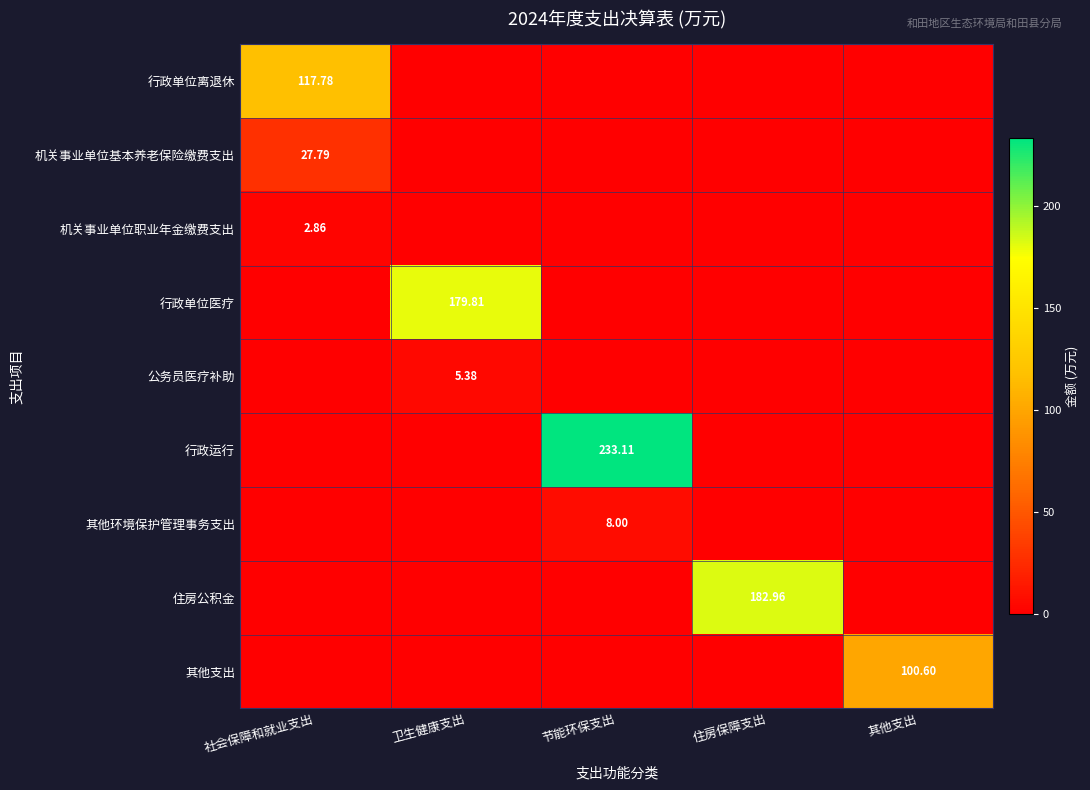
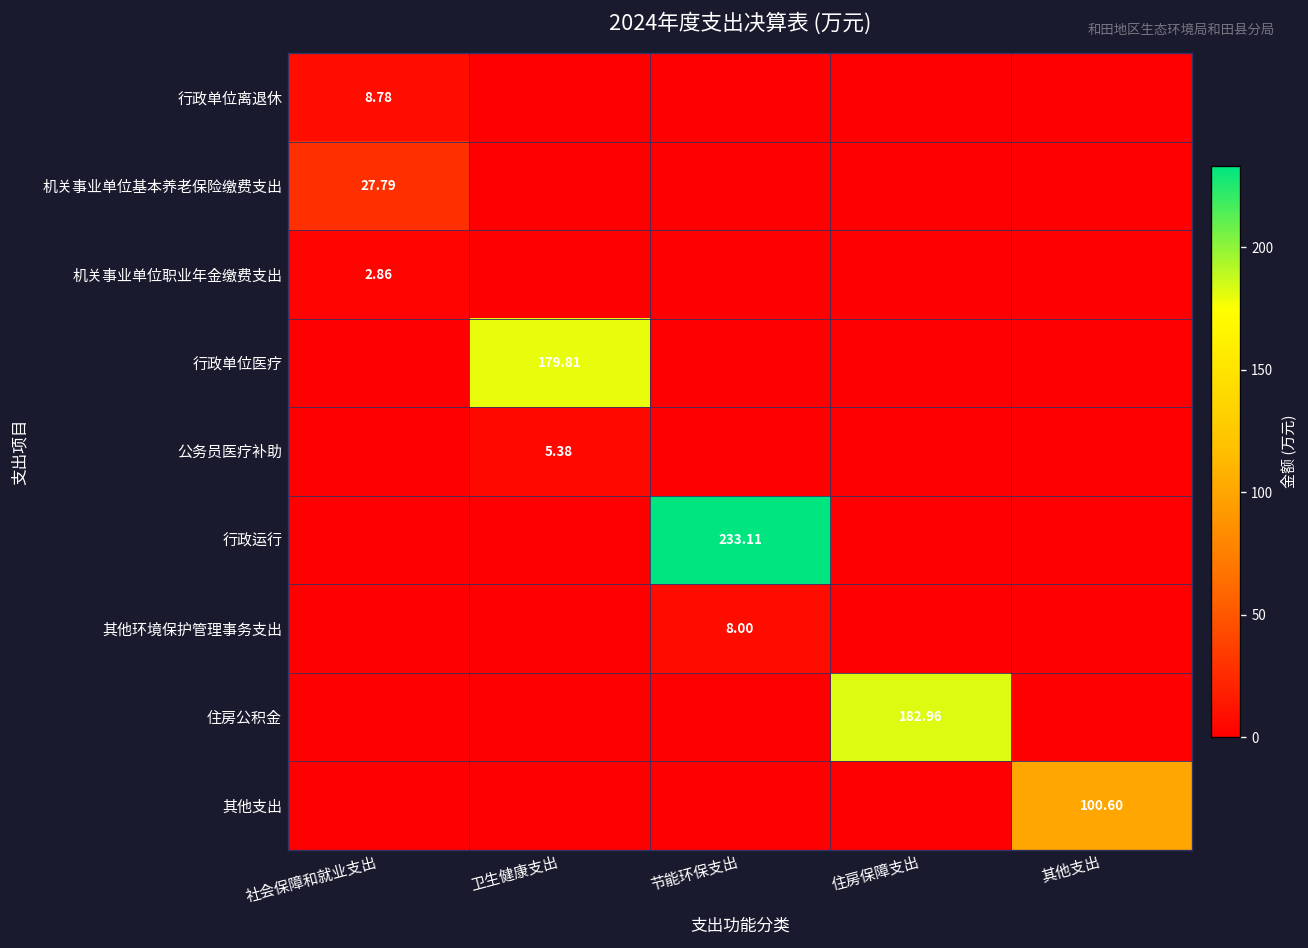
行政单位离退休, 社会保障和就业支出: 117.78 -> 8.78
